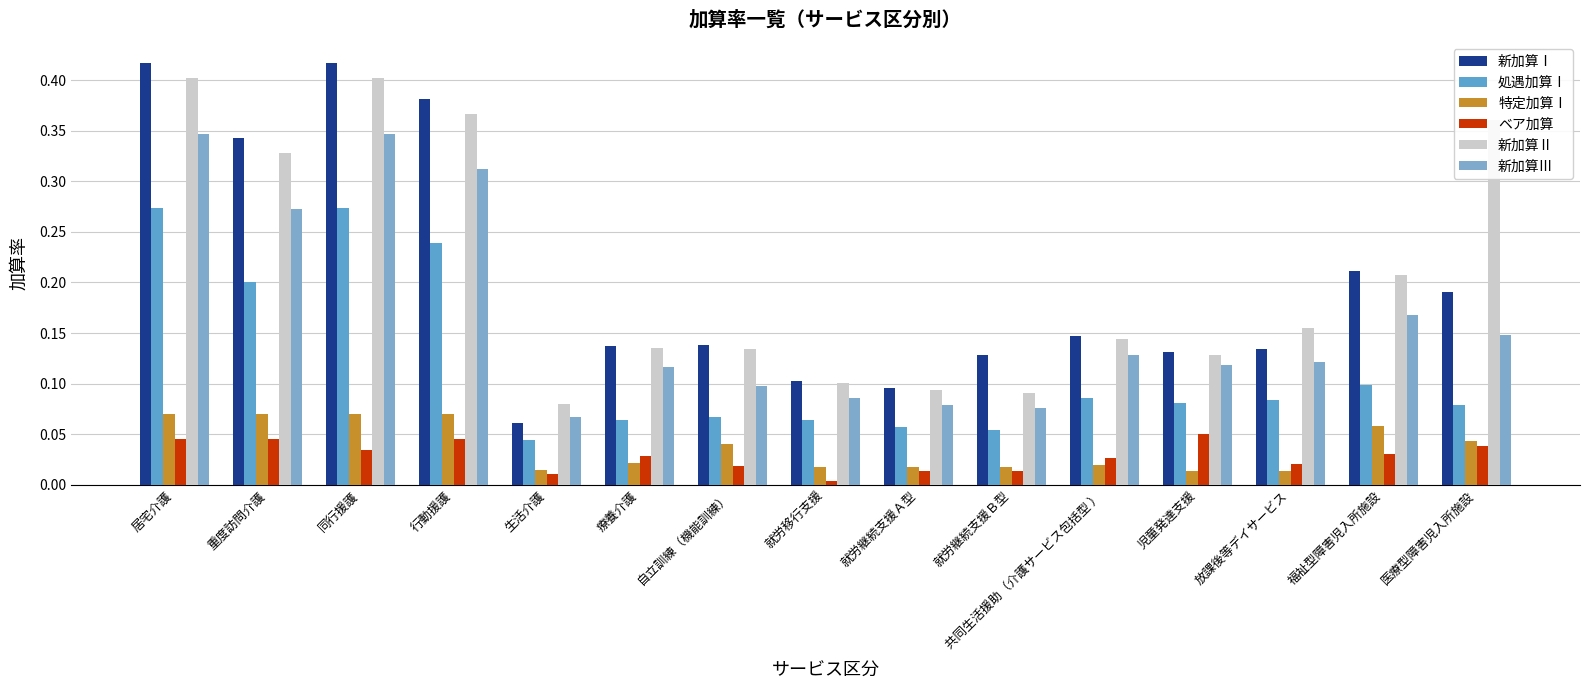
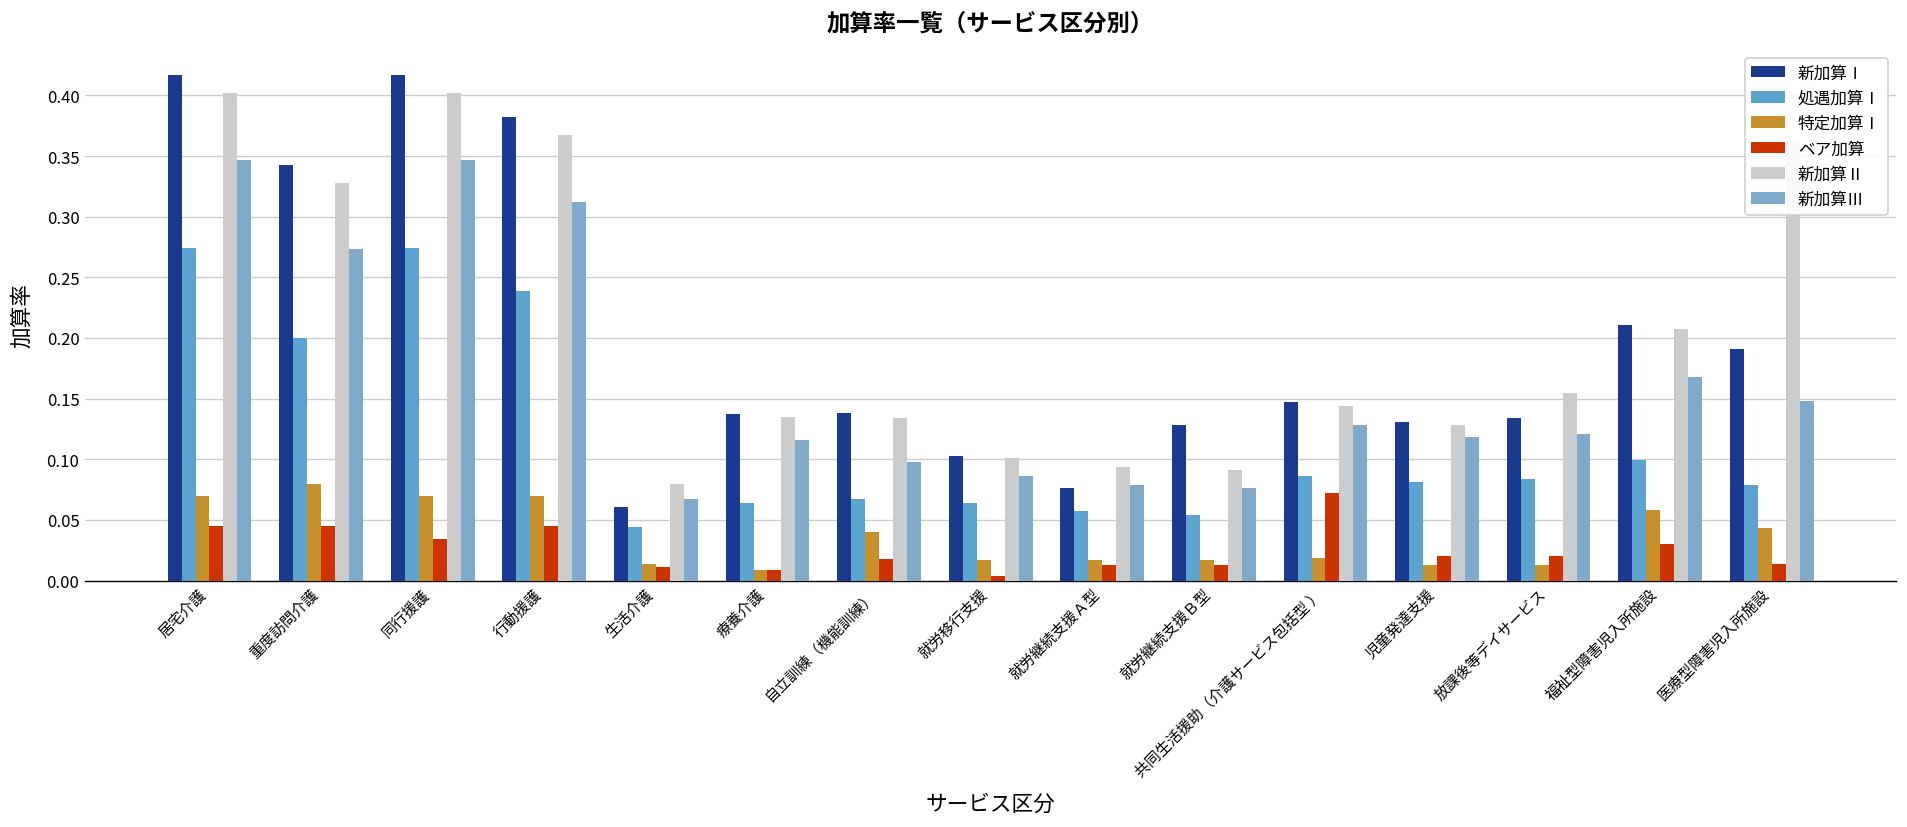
特定加算Ⅰ, 重度訪問介護: 0.07 -> 0.08
特定加算Ⅰ, 療養介護: 0.021 -> 0.009
ベア加算, 療養介護: 0.028 -> 0.009
新加算Ⅰ, 就労継続支援Ａ型: 0.096 -> 0.076
ベア加算, 共同生活援助（介護サービス包括型 ）: 0.026 -> 0.072
ベア加算, 児童発達支援: 0.05 -> 0.02
ベア加算, 医療型障害児入所施設: 0.038 -> 0.014
